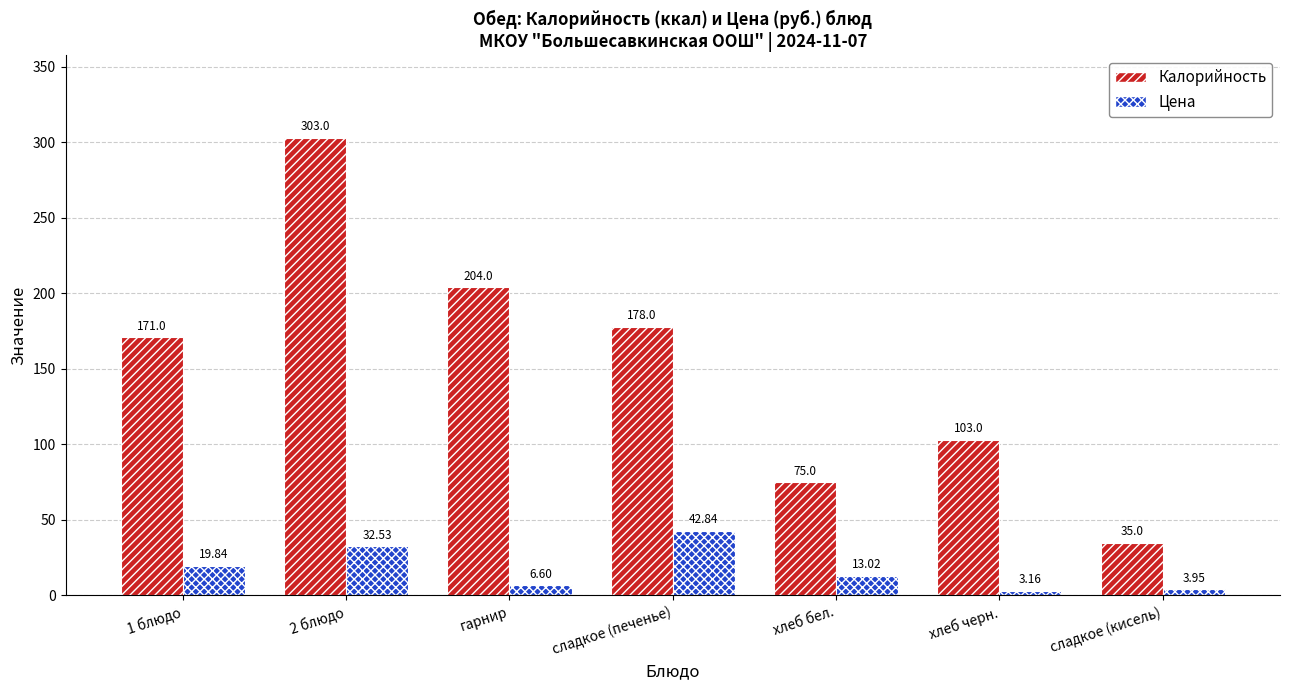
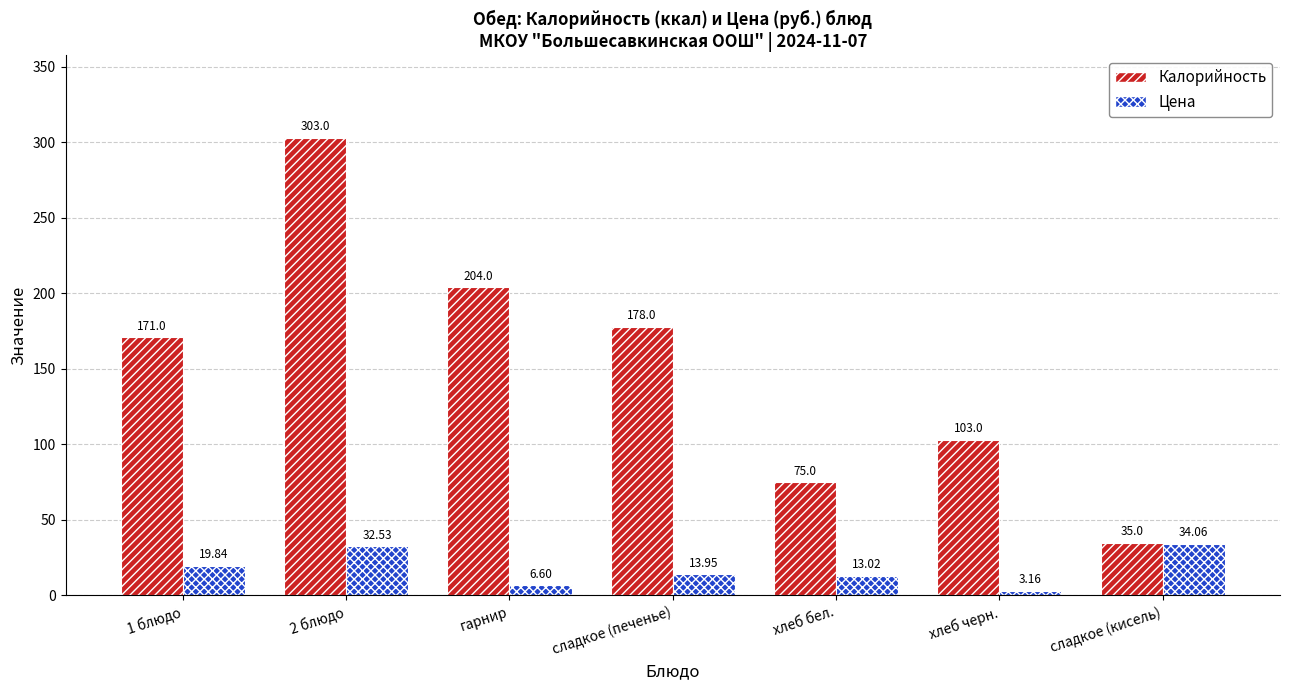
Цена, сладкое (печенье): 42.84 -> 13.95
Цена, сладкое (кисель): 3.95 -> 34.06
